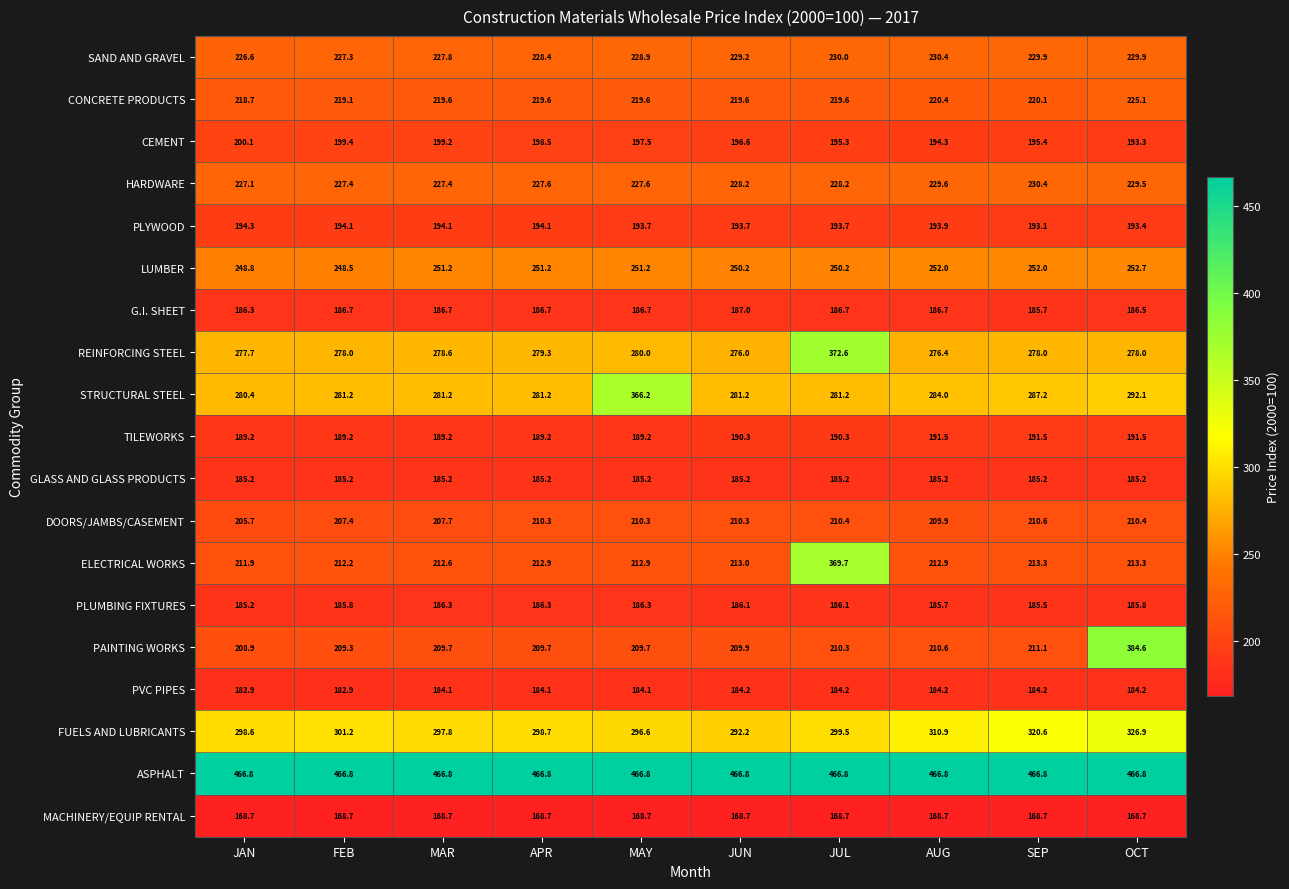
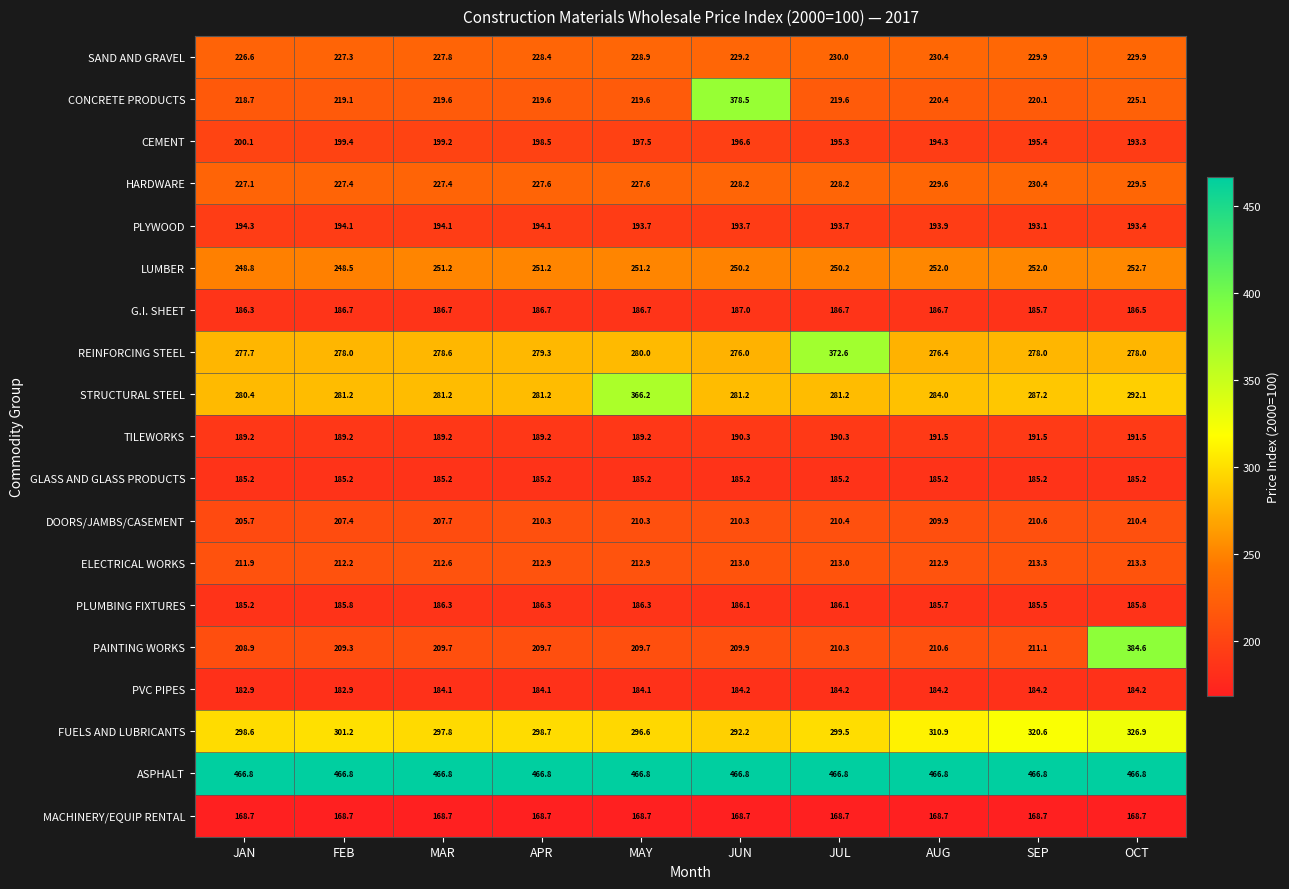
CONCRETE PRODUCTS, JUN: 219.6 -> 378.5
ELECTRICAL WORKS, JUL: 369.7 -> 213.0
